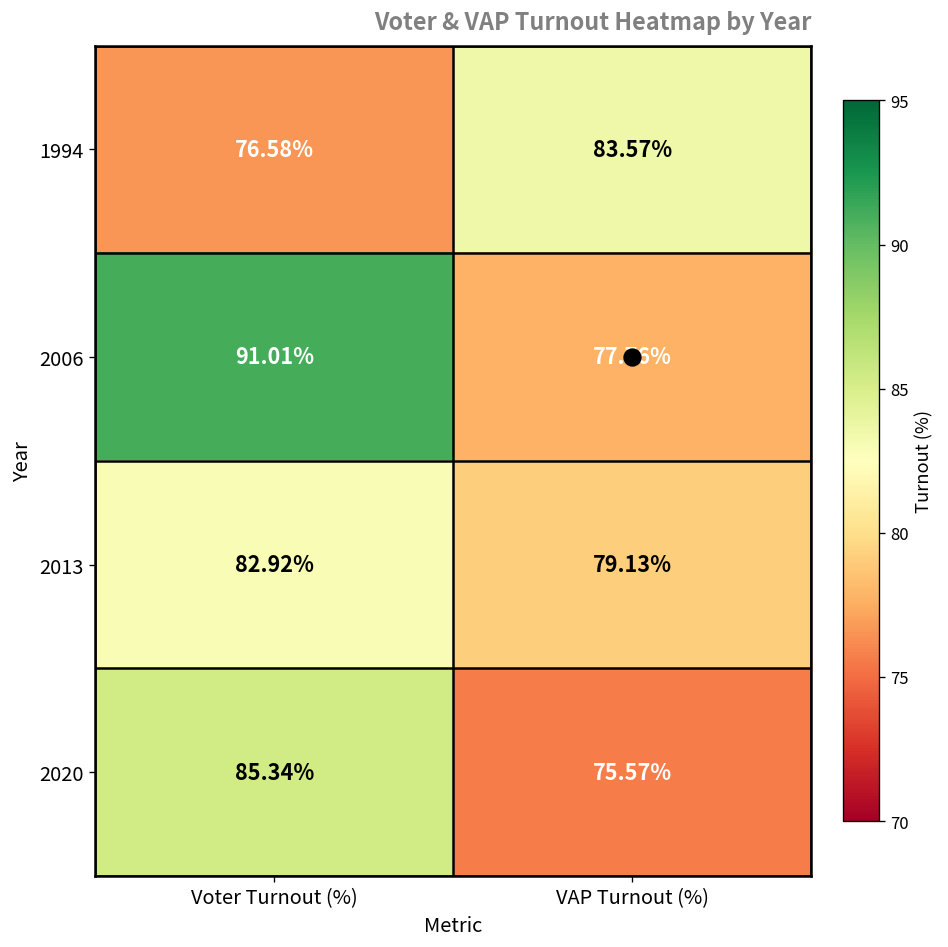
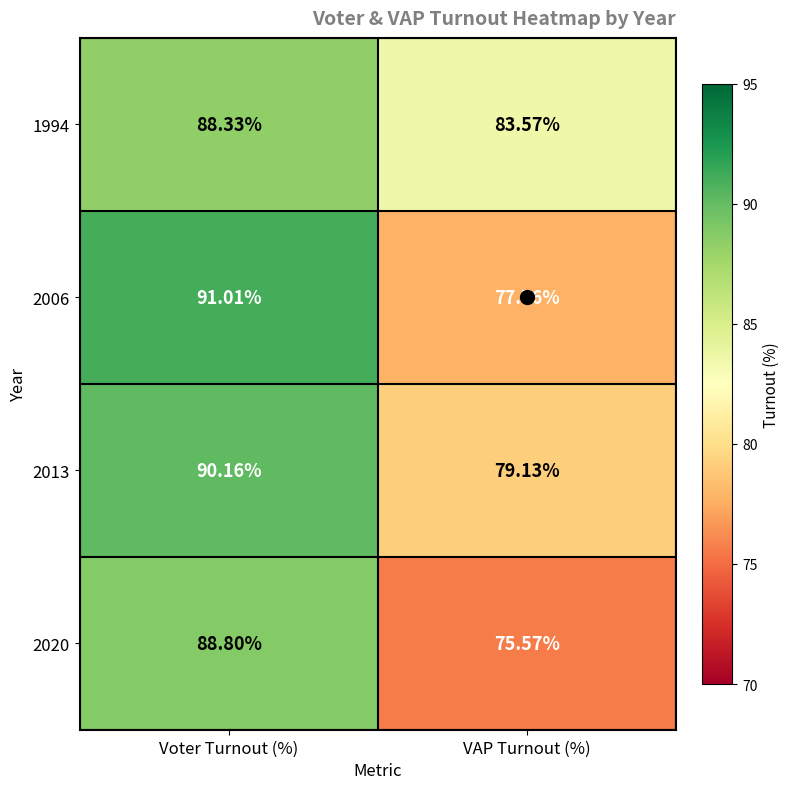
1994, Voter Turnout (%): 76.58% -> 88.33%
2013, Voter Turnout (%): 82.92% -> 90.16%
2020, Voter Turnout (%): 85.34% -> 88.80%
